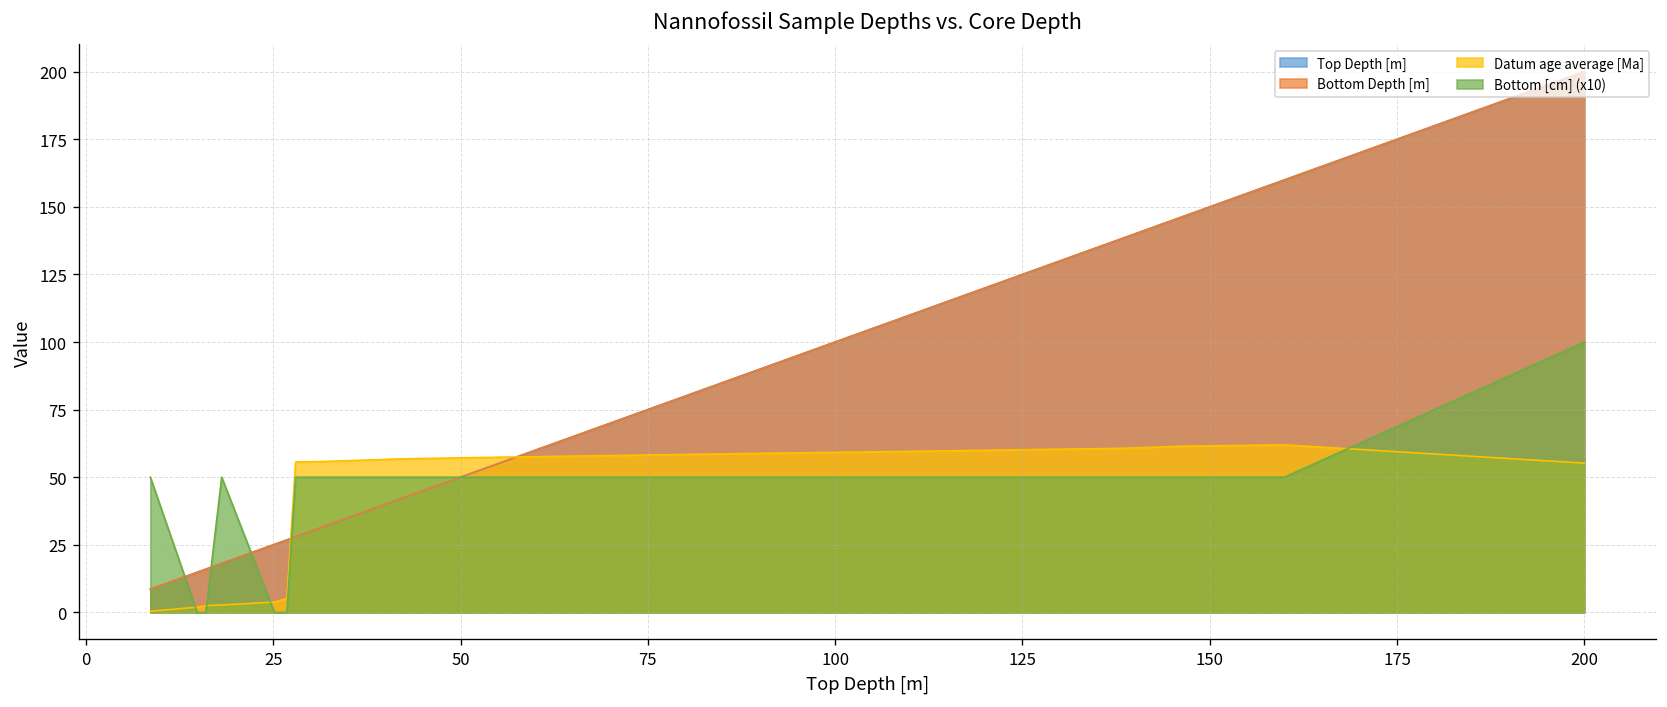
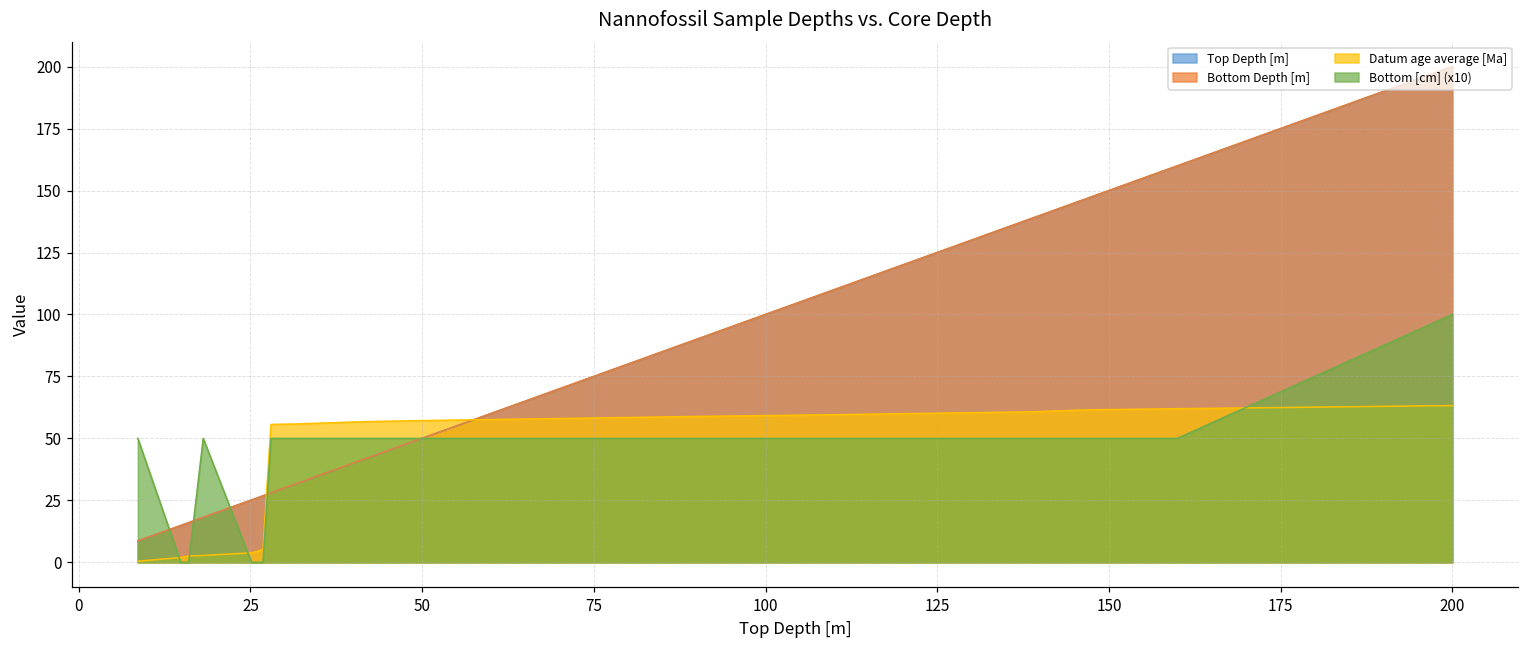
Datum age average [Ma], 200: 55 -> 63
